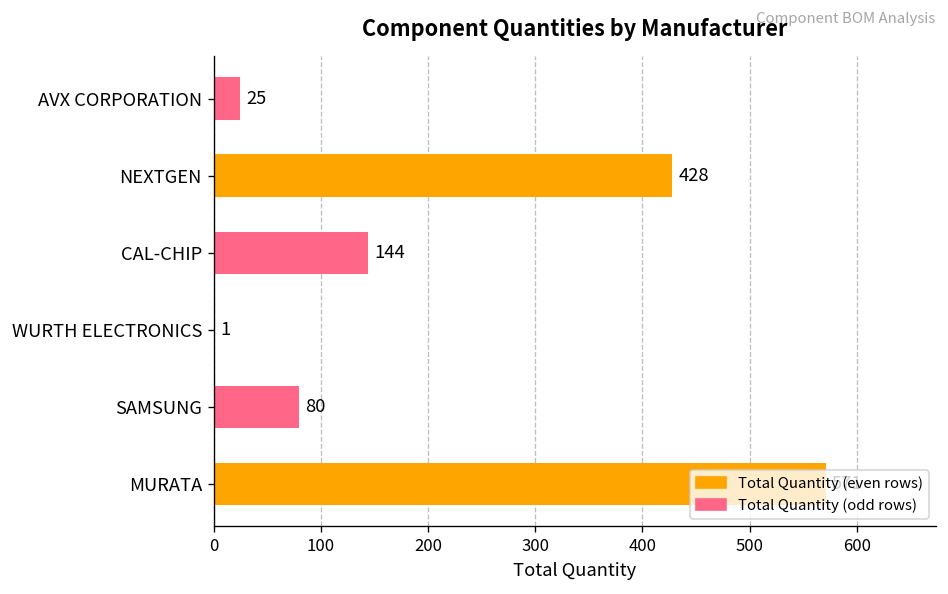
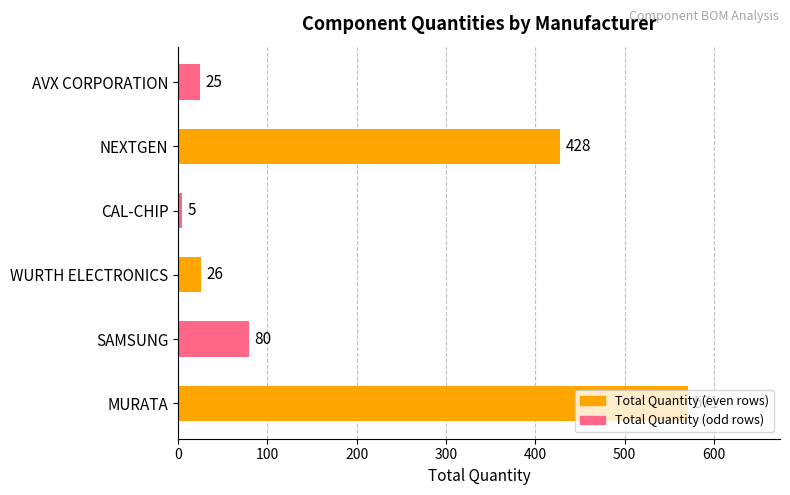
CAL-CHIP: 144 -> 5
WURTH ELECTRONICS: 1 -> 26
